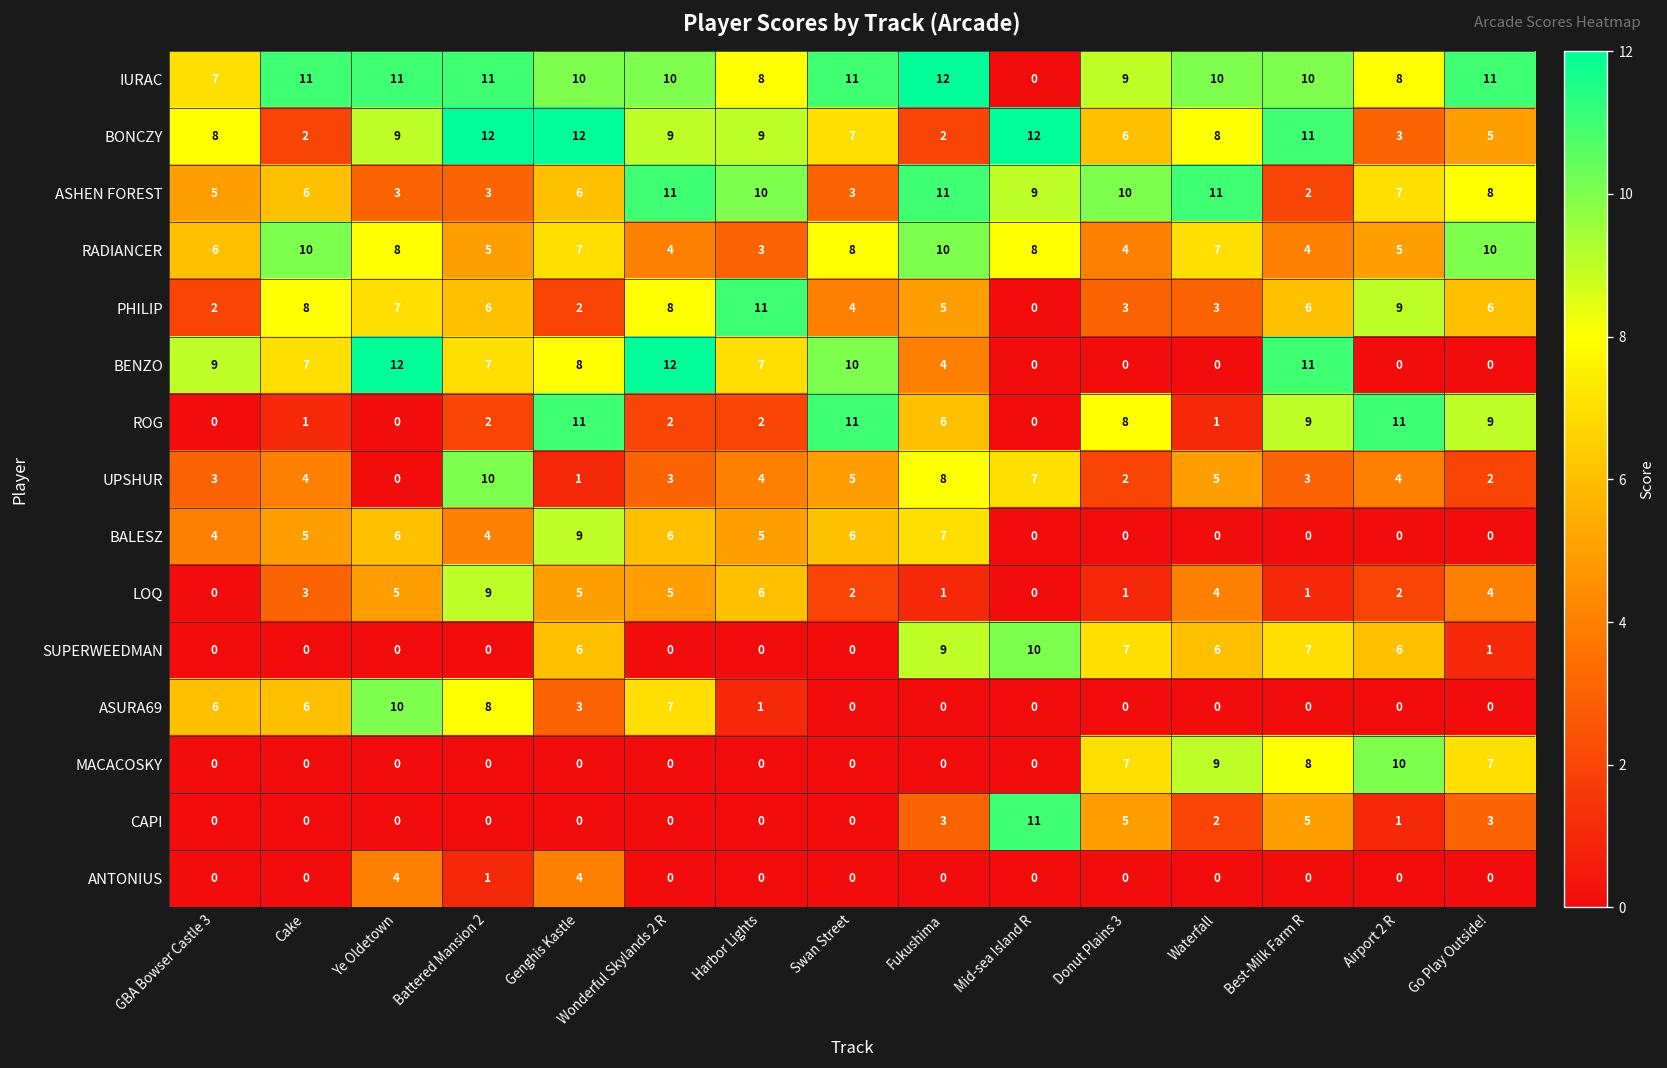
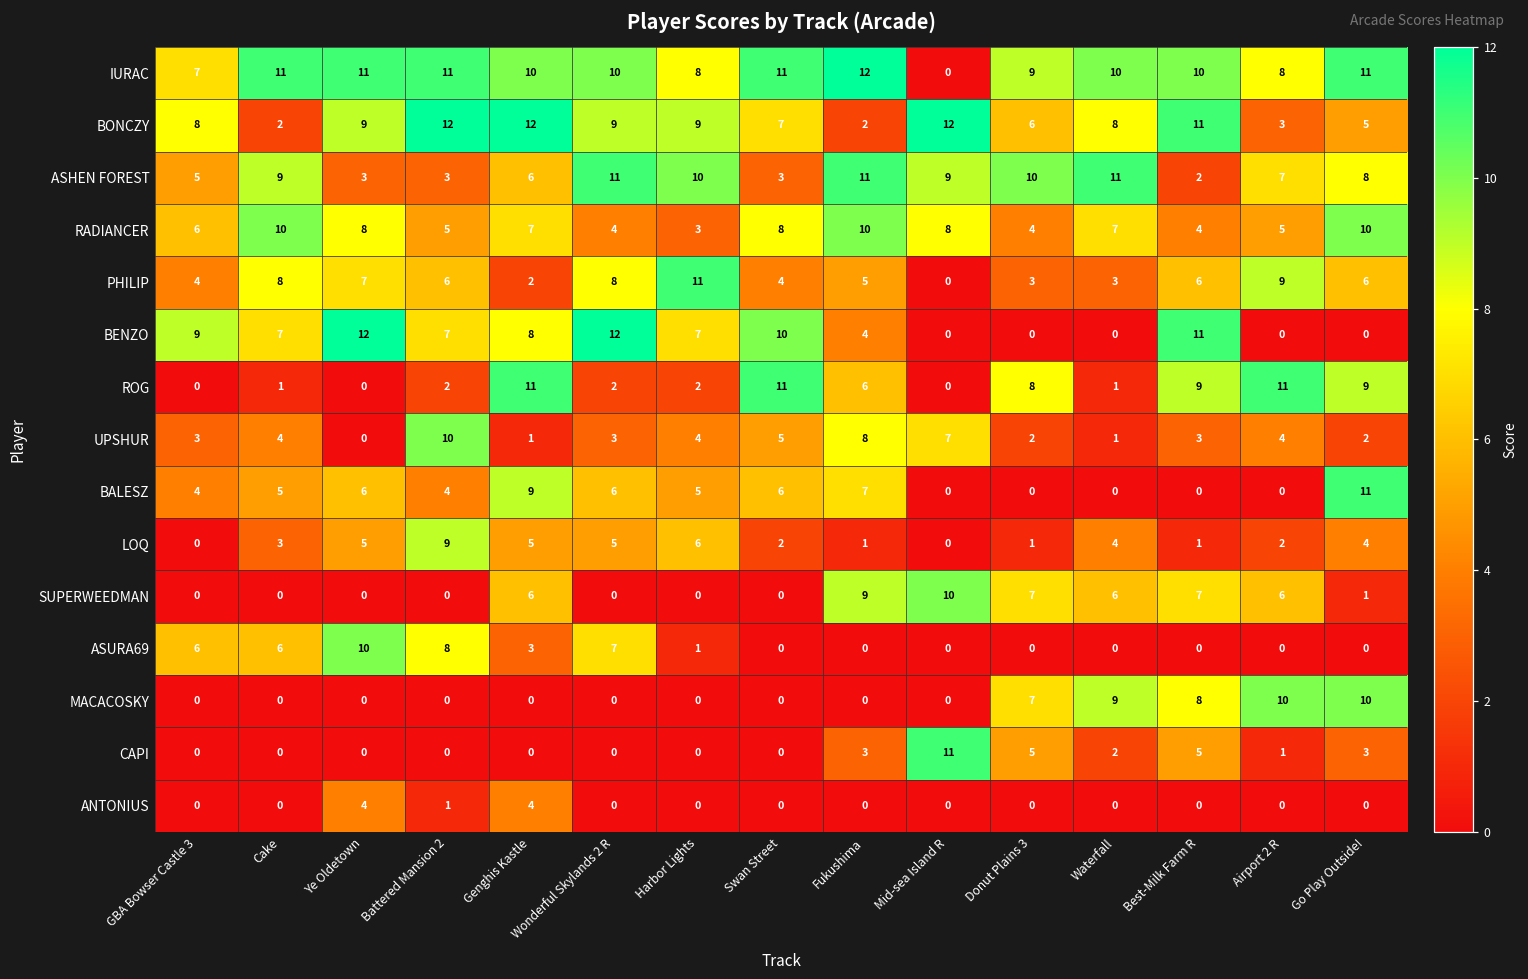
ASHEN FOREST, Cake: 6 -> 9
PHILIP, GBA Bowser Castle 3: 2 -> 4
UPSHUR, Waterfall: 5 -> 1
BALESZ, Go Play Outside!: 0 -> 11
MACACOSKY, Go Play Outside!: 7 -> 10
